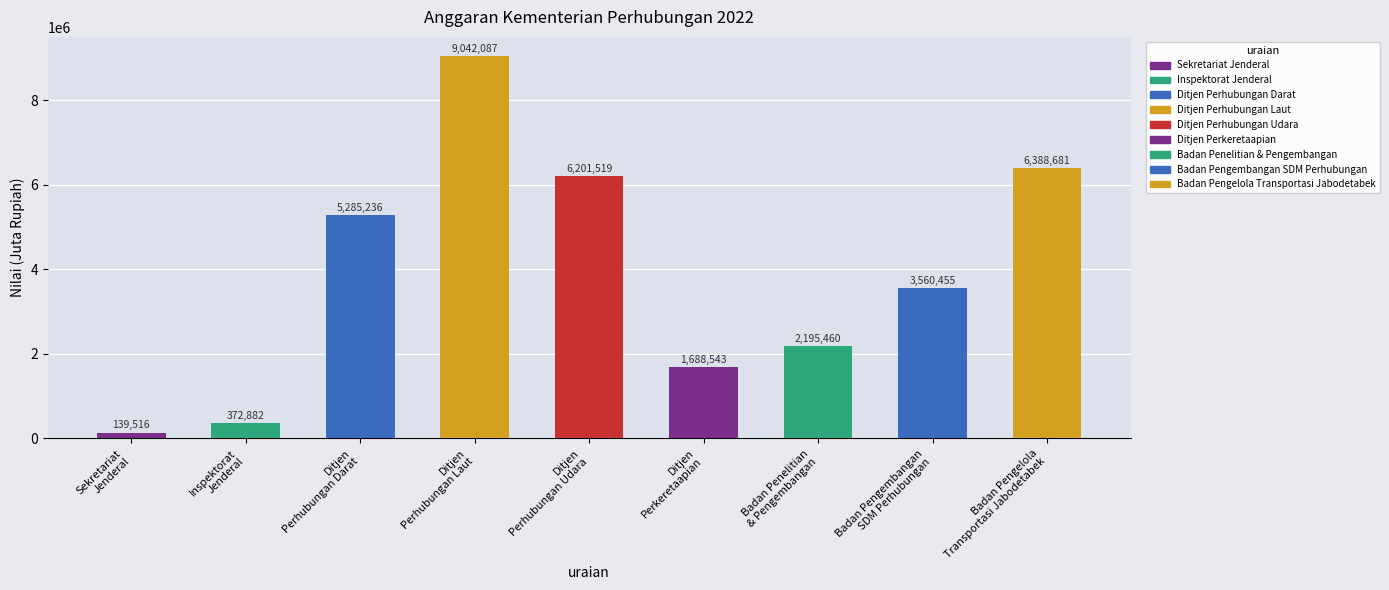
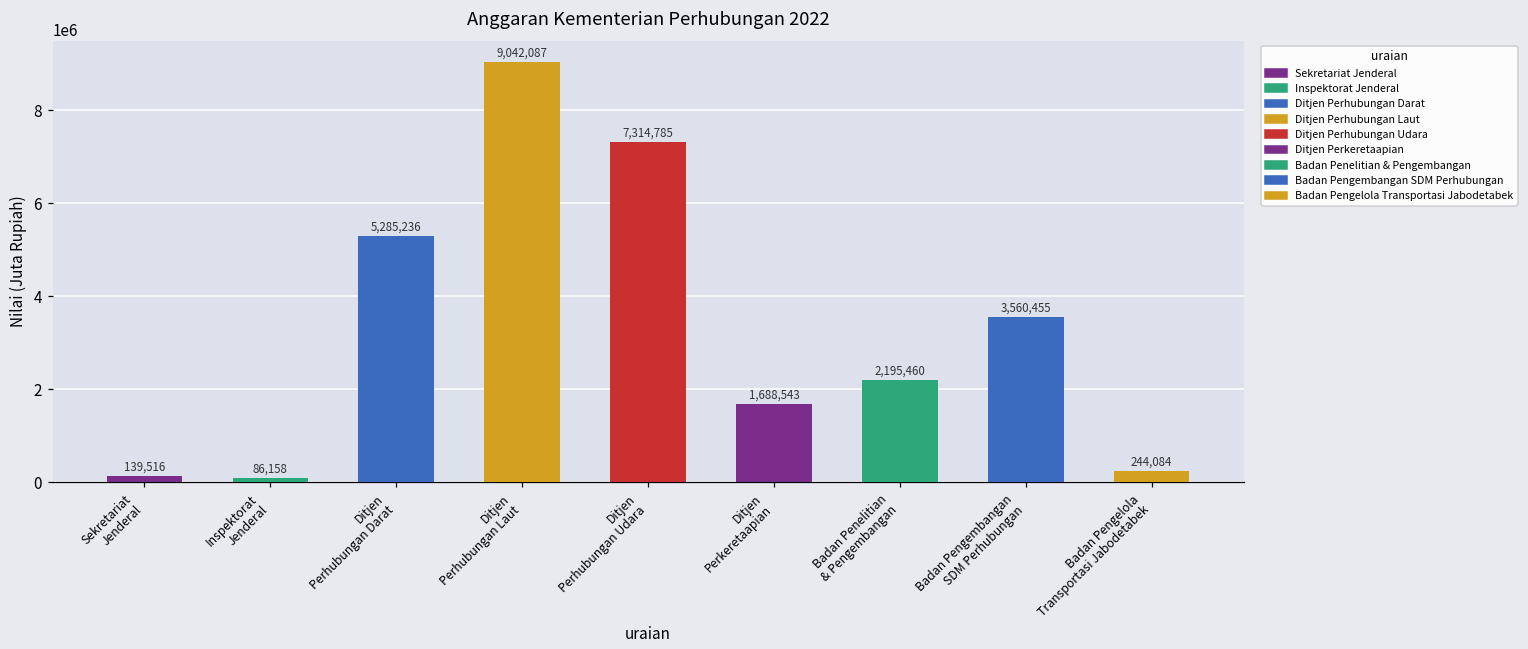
Inspektorat Jenderal: 372,882 -> 86,158
Ditjen Perhubungan Udara: 6,201,519 -> 7,314,785
Badan Pengelola Transportasi Jabodetabek: 6,388,681 -> 244,084
